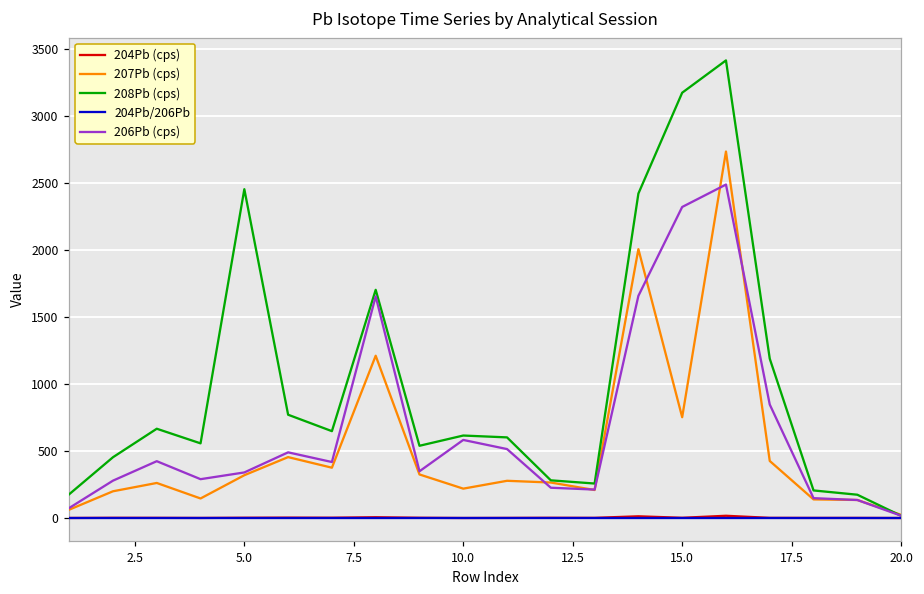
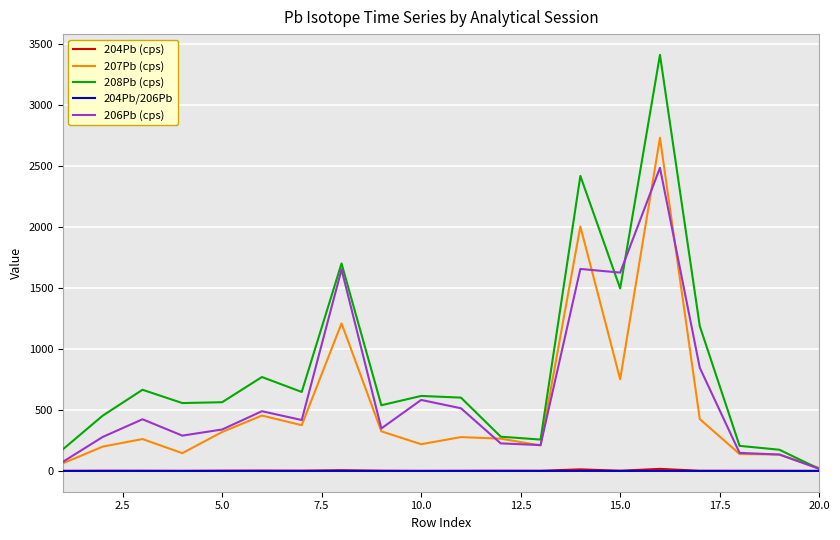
208Pb (cps), 5.0: 2450 -> 560
208Pb (cps), 15.0: 3170 -> 1500
206Pb (cps), 15.0: 2320 -> 1630
